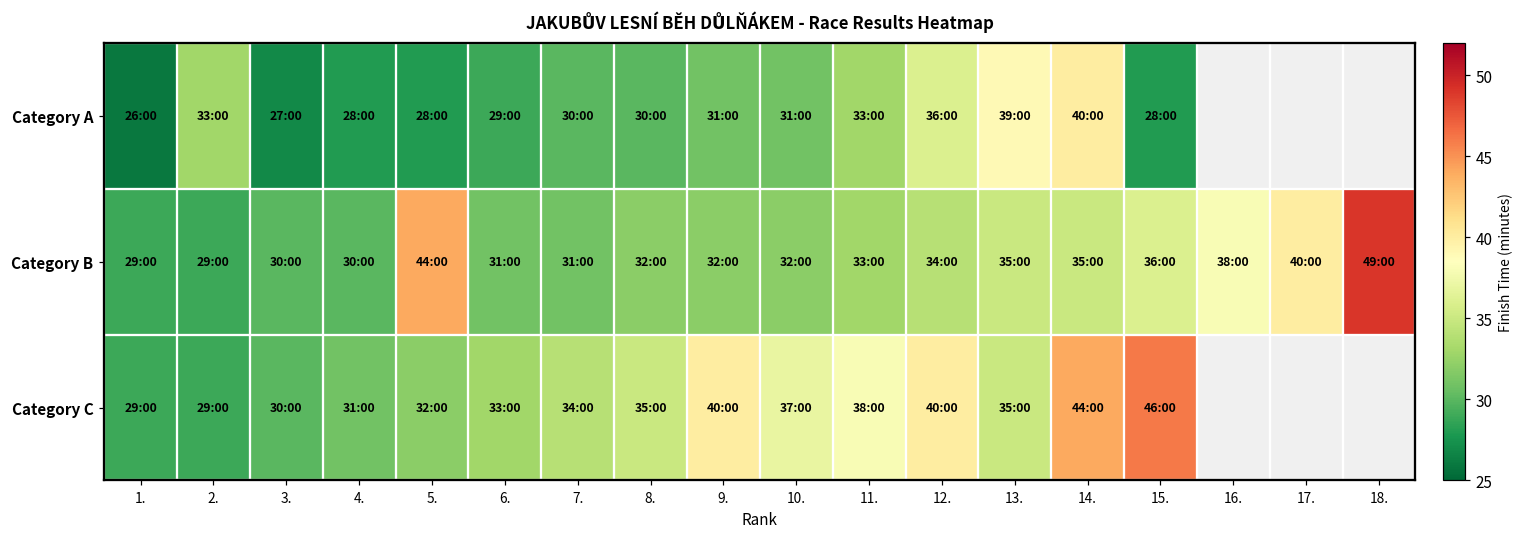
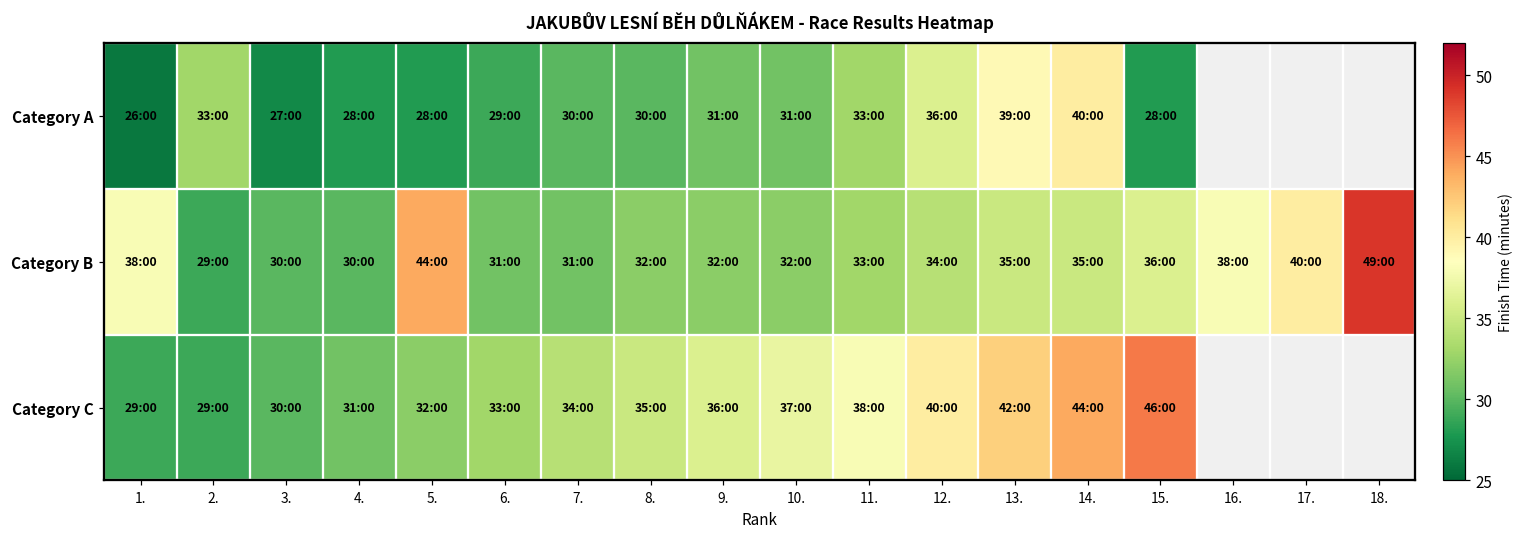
Category B, 1.: 29:00 -> 38:00
Category C, 9.: 40:00 -> 36:00
Category C, 13.: 35:00 -> 42:00
